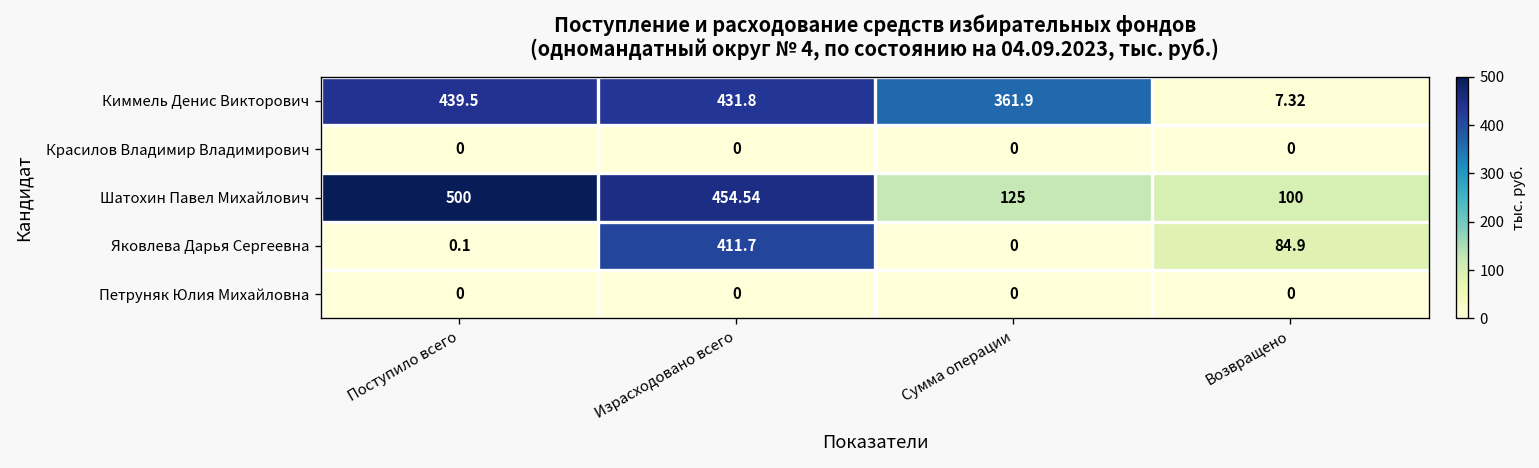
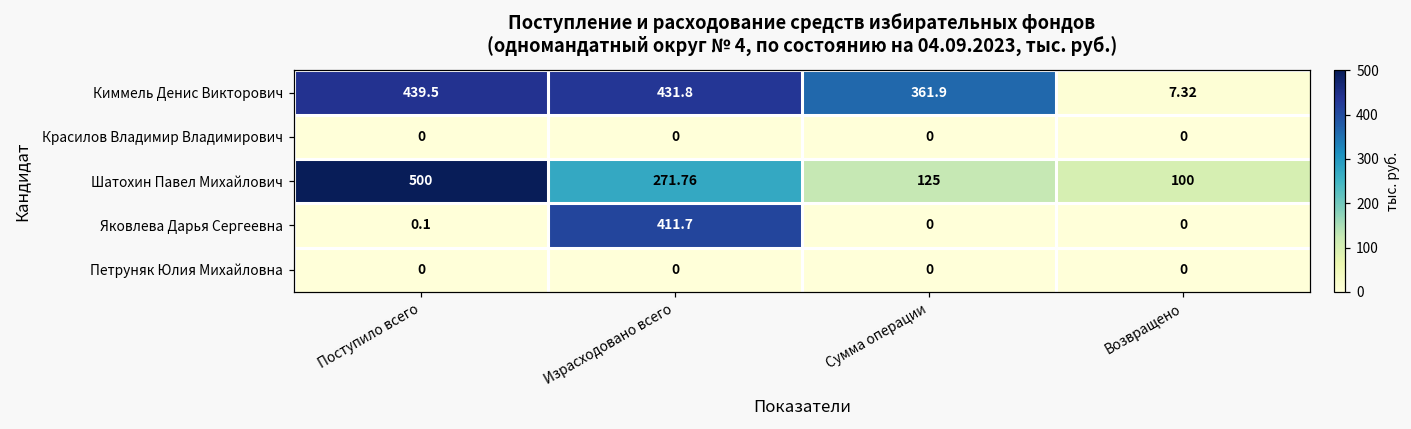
Шатохин Павел Михайлович, Израсходовано всего: 454.54 -> 271.76
Яковлева Дарья Сергеевна, Возвращено: 84.9 -> 0
